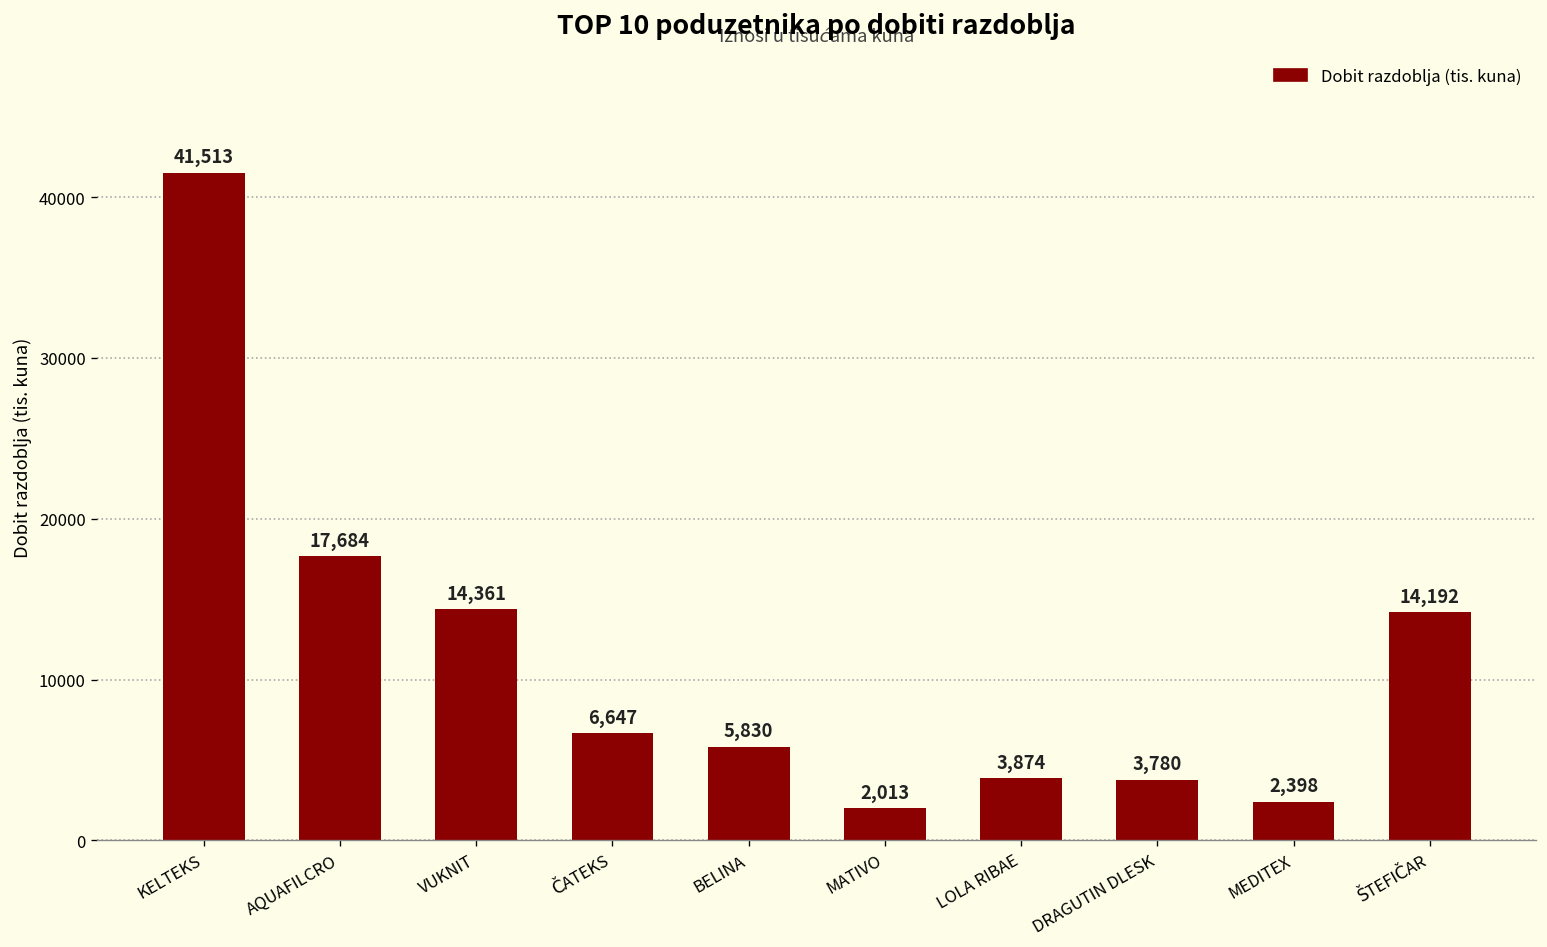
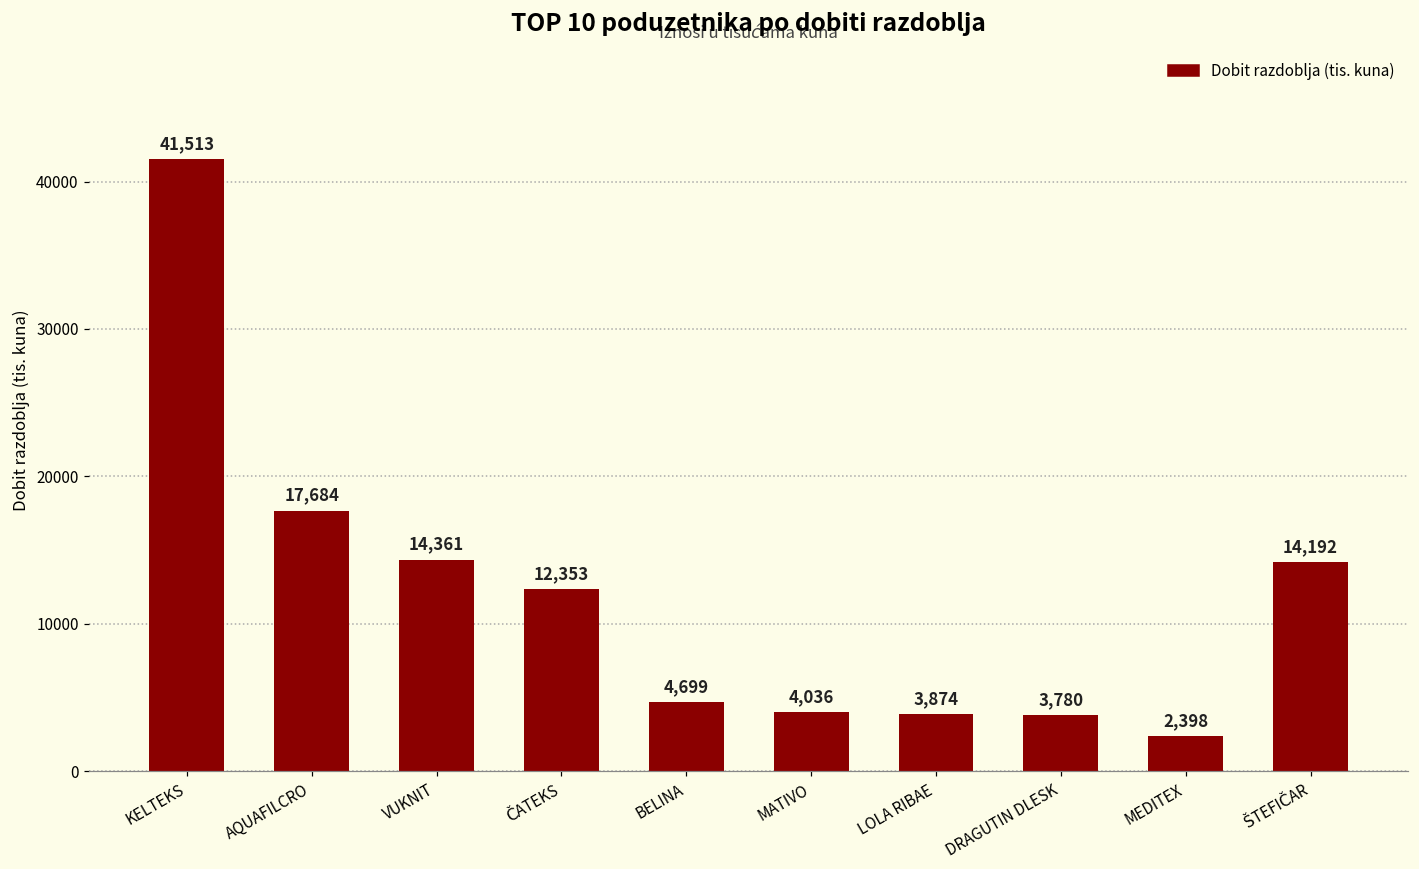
ČATEKS: 6,647 -> 12,353
BELINA: 5,830 -> 4,699
MATIVO: 2,013 -> 4,036
